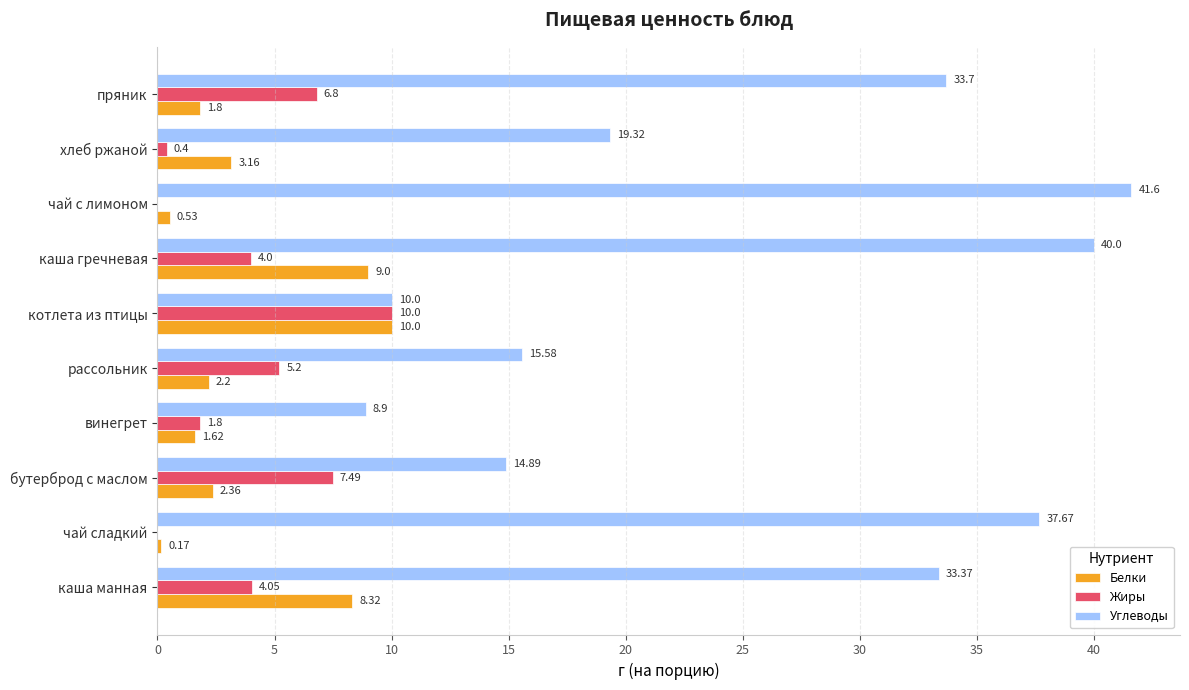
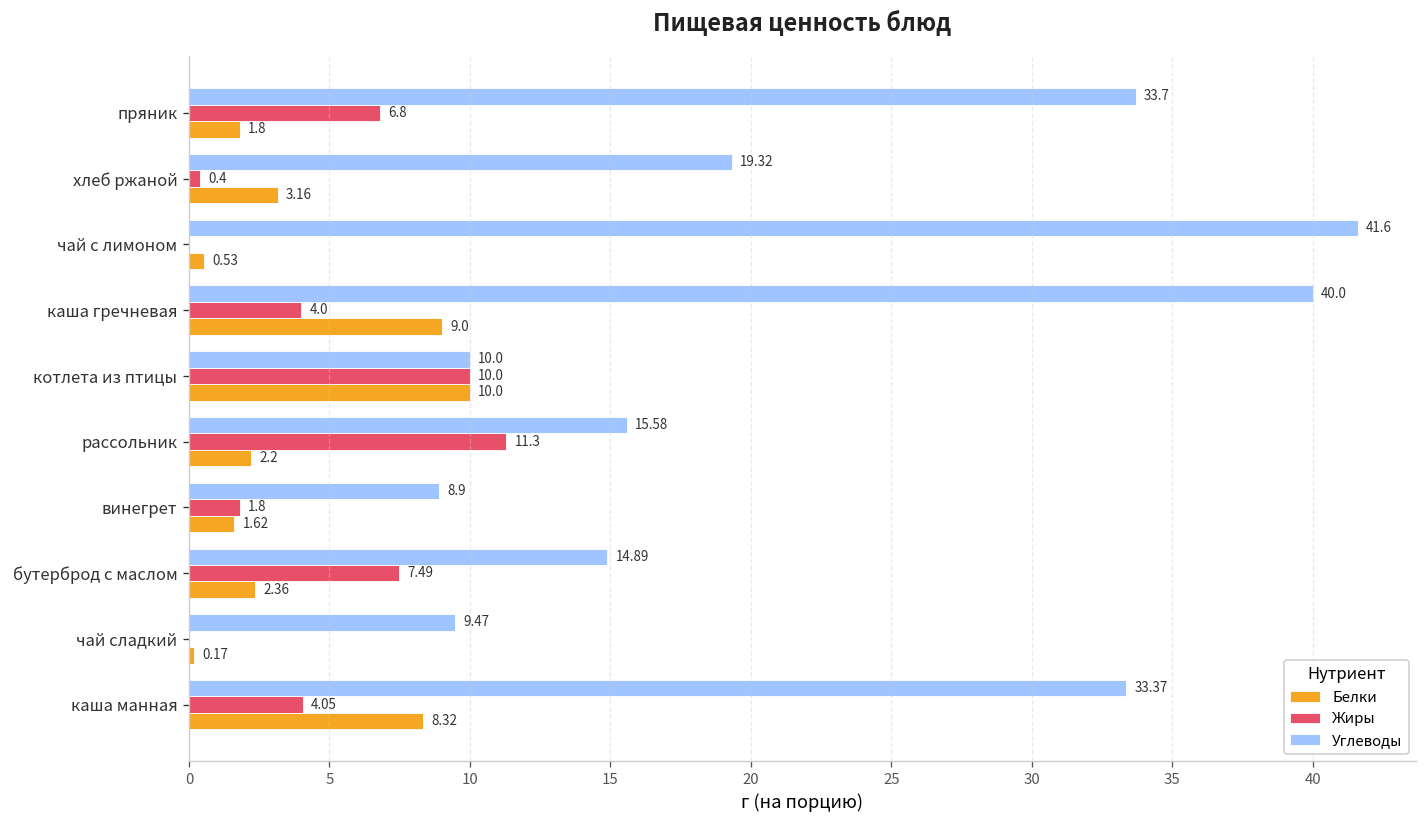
Жиры, рассольник: 5.2 -> 11.3
Углеводы, чай сладкий: 37.67 -> 9.47
